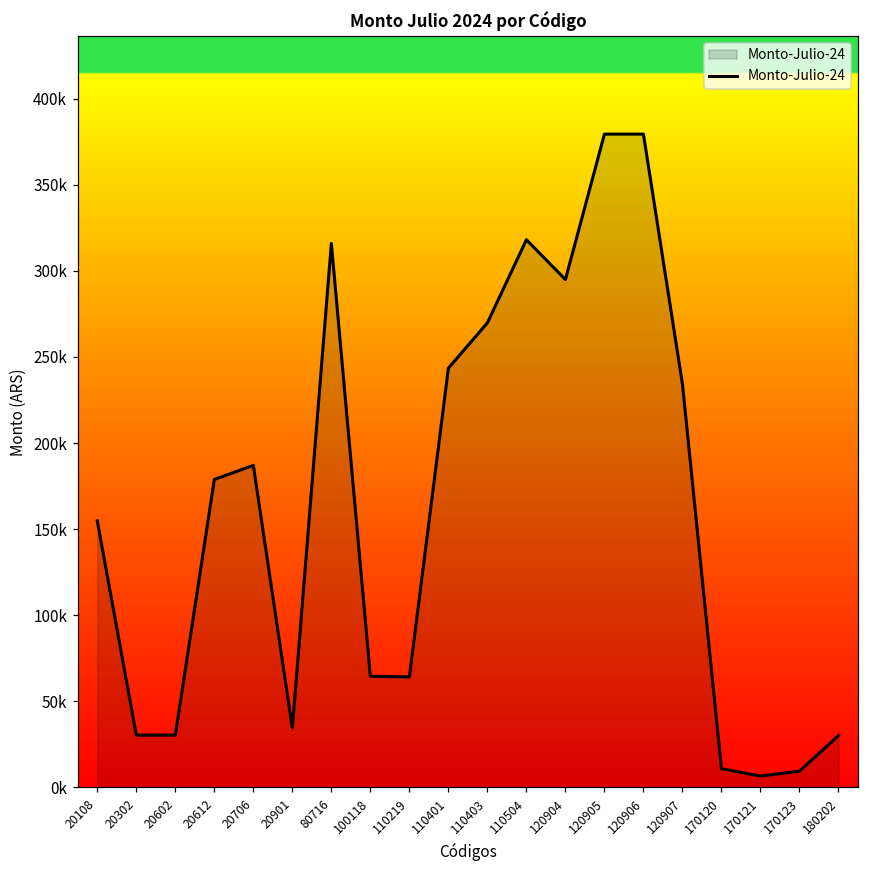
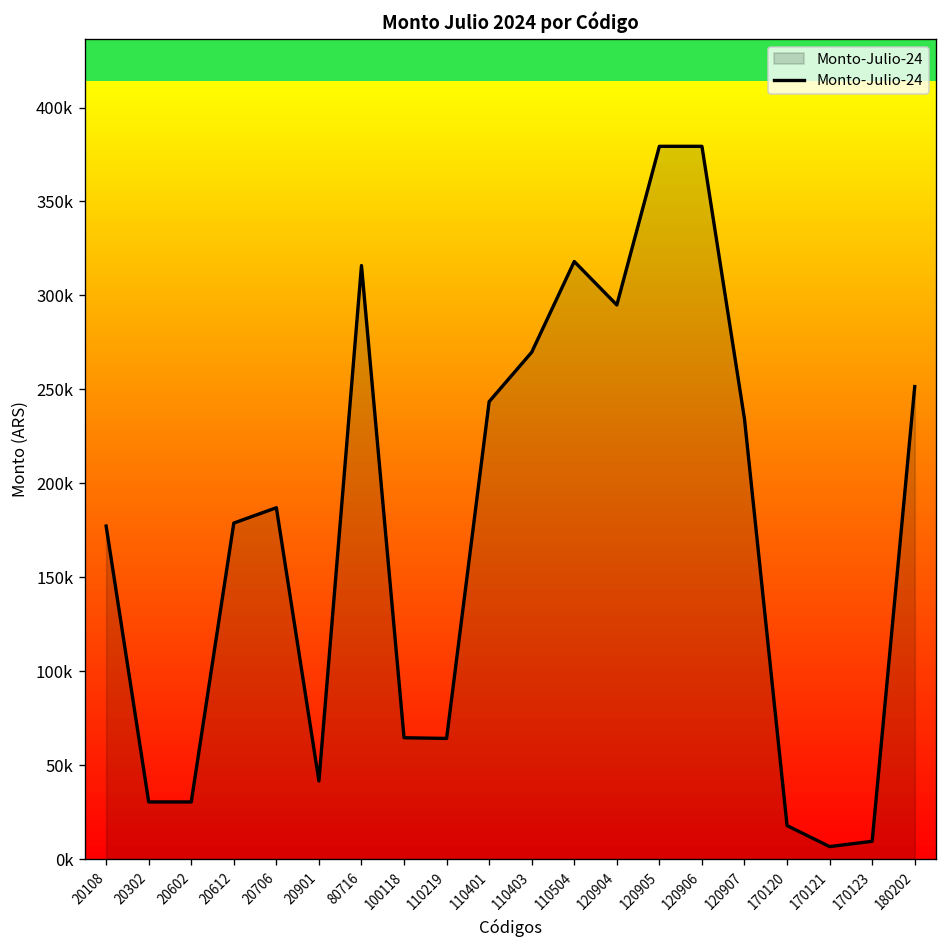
20108: 155000 -> 177000
20901: 35000 -> 42000
170120: 11000 -> 18000
180202: 30000 -> 251000
